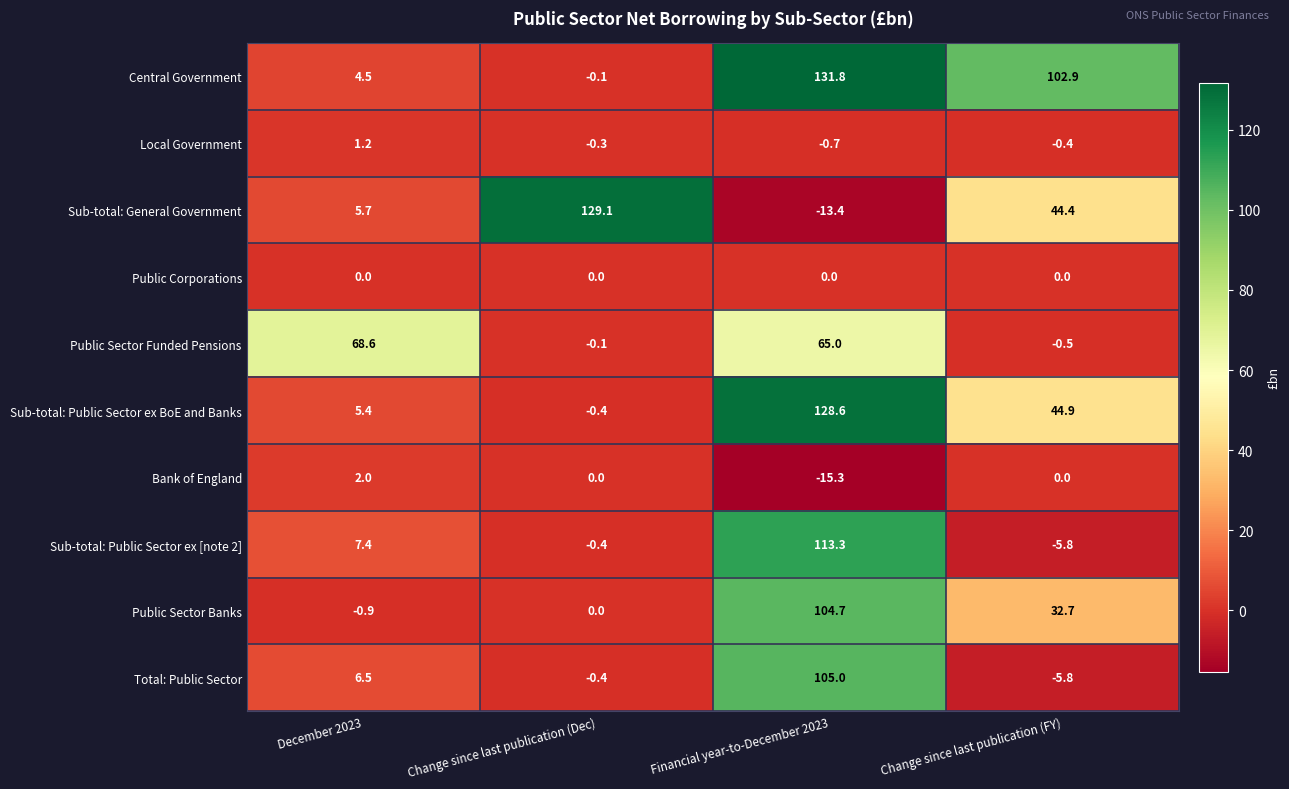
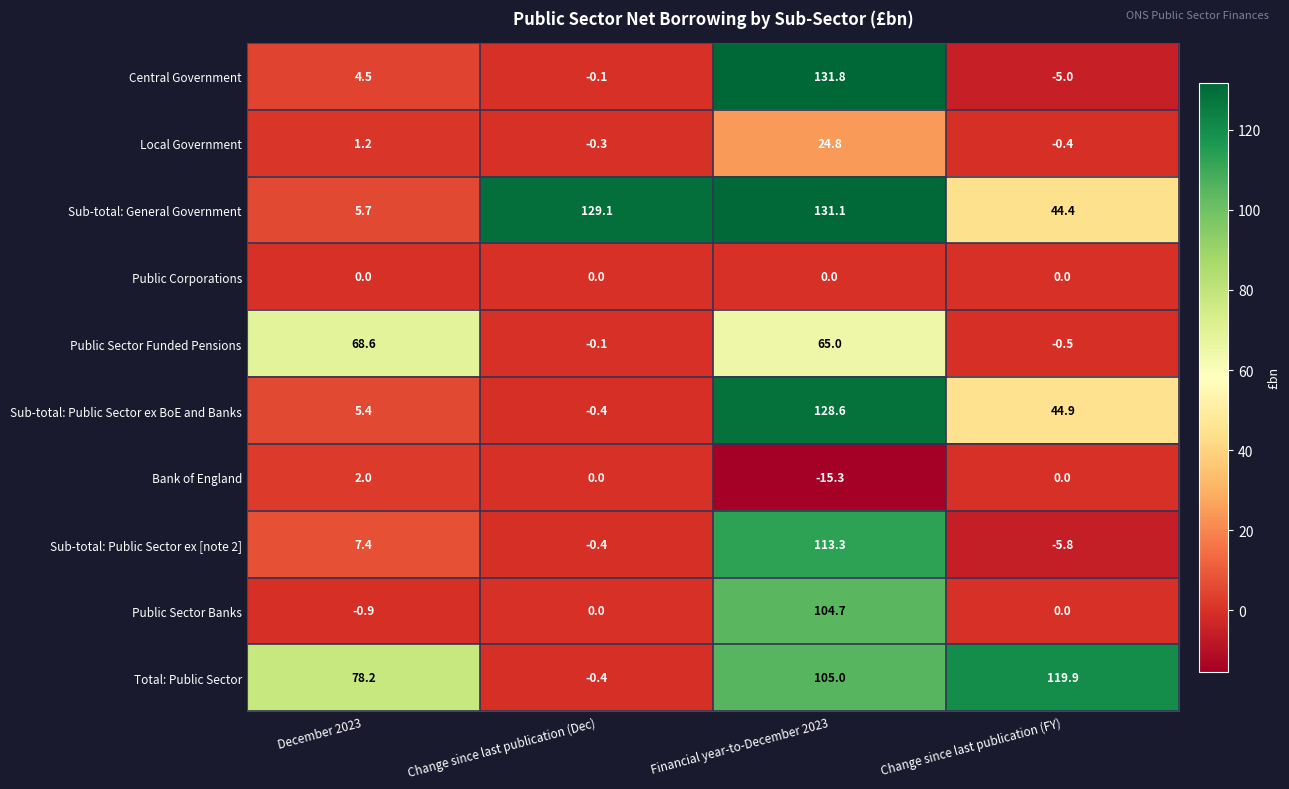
Central Government, Change since last publication (FY): 102.9 -> -5.0
Local Government, Financial year-to-December 2023: -0.7 -> 24.8
Sub-total: General Government, Financial year-to-December 2023: -13.4 -> 131.1
Public Sector Banks, Change since last publication (FY): 32.7 -> 0.0
Total: Public Sector, December 2023: 6.5 -> 78.2
Total: Public Sector, Change since last publication (FY): -5.8 -> 119.9
